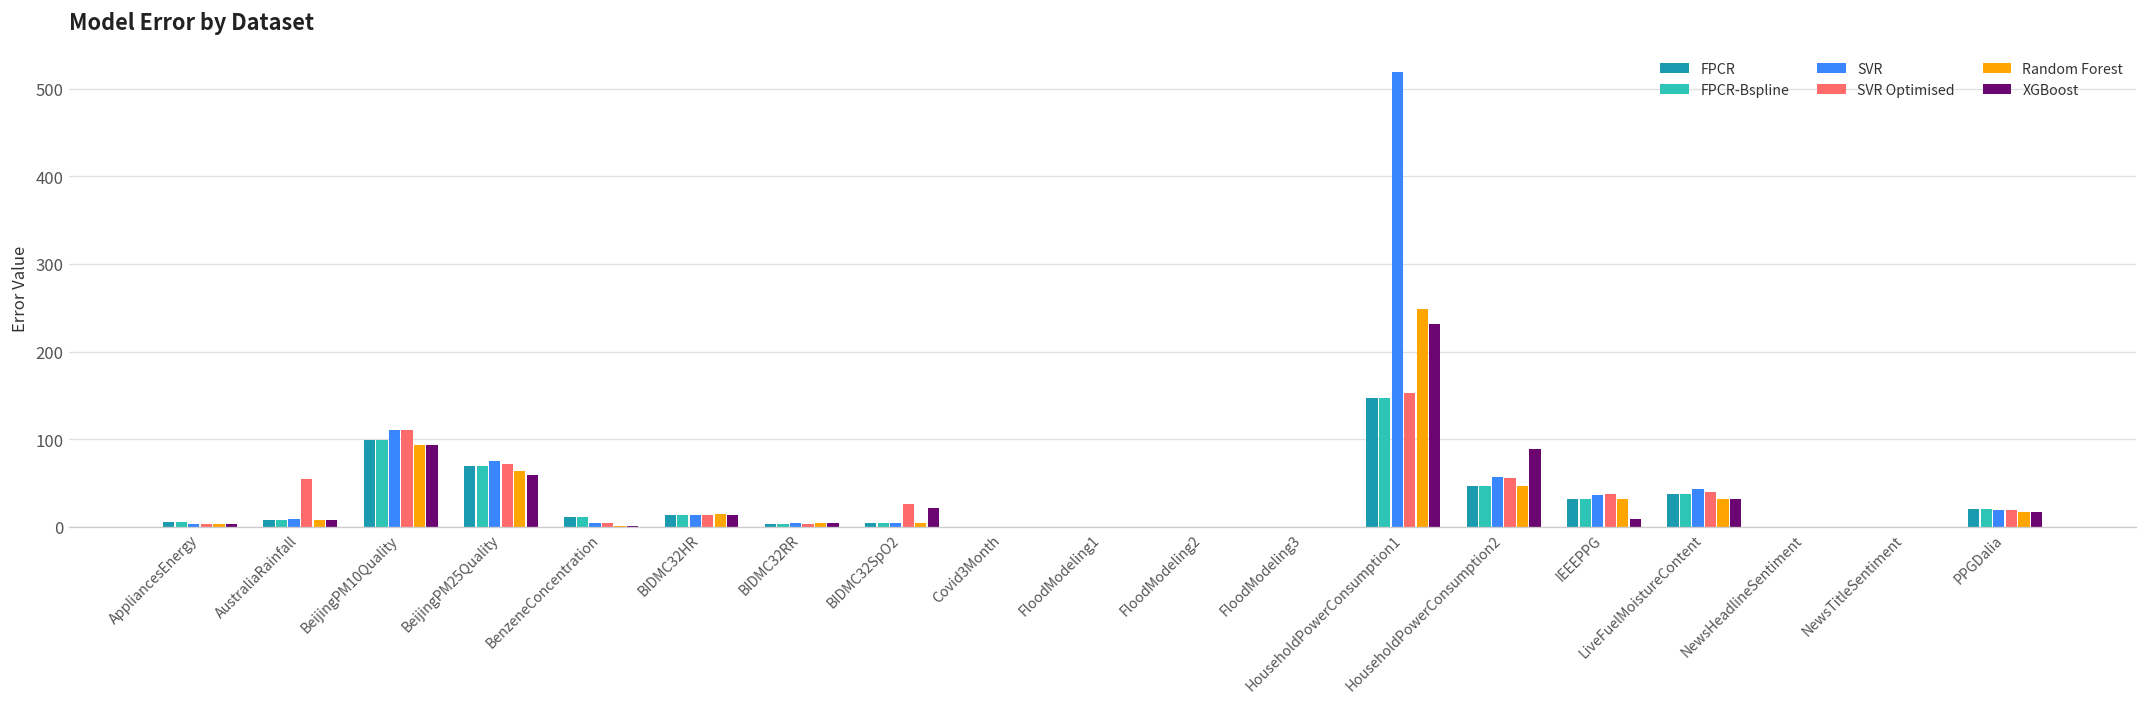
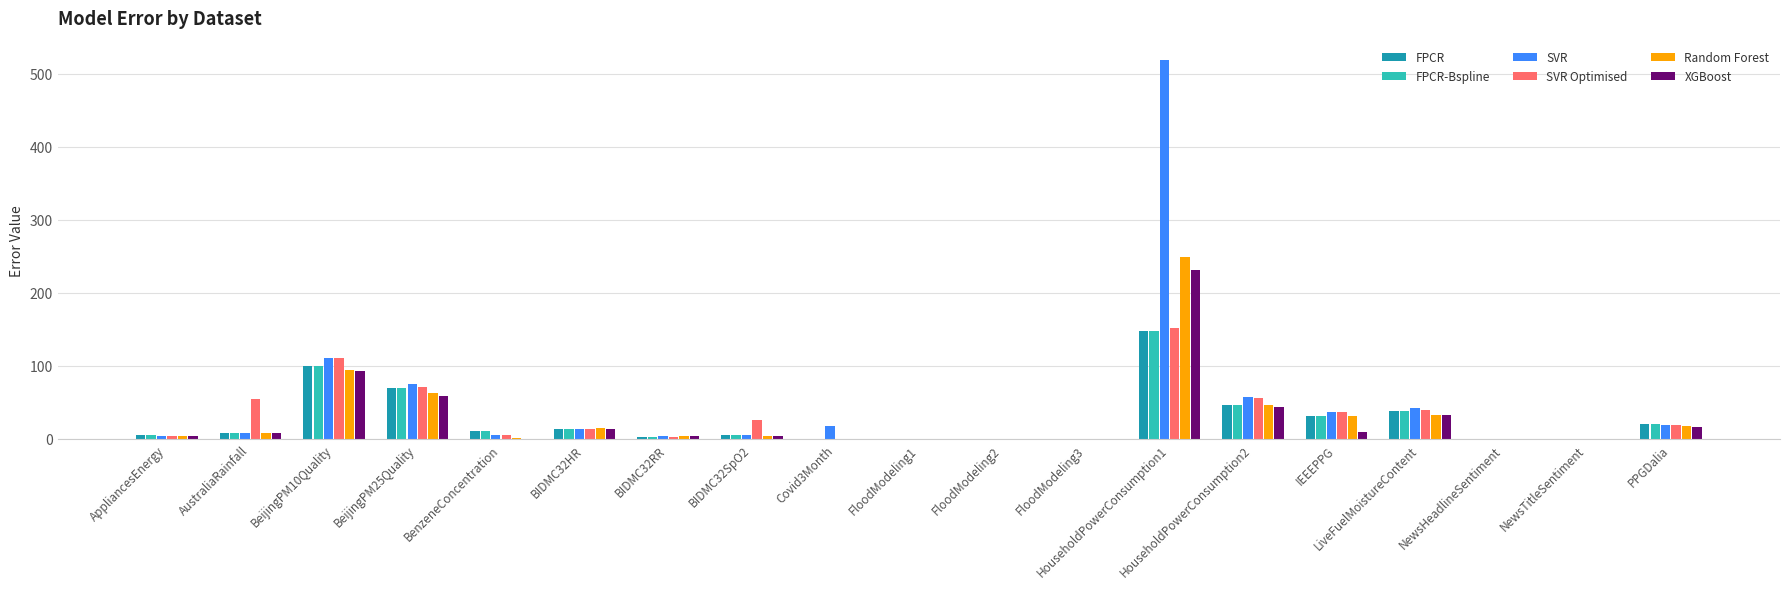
XGBoost, BIDMC32SpO2: 20 -> 0
SVR, Covid3Month: 0 -> 20
XGBoost, HouseholdPowerConsumption2: 90 -> 40
